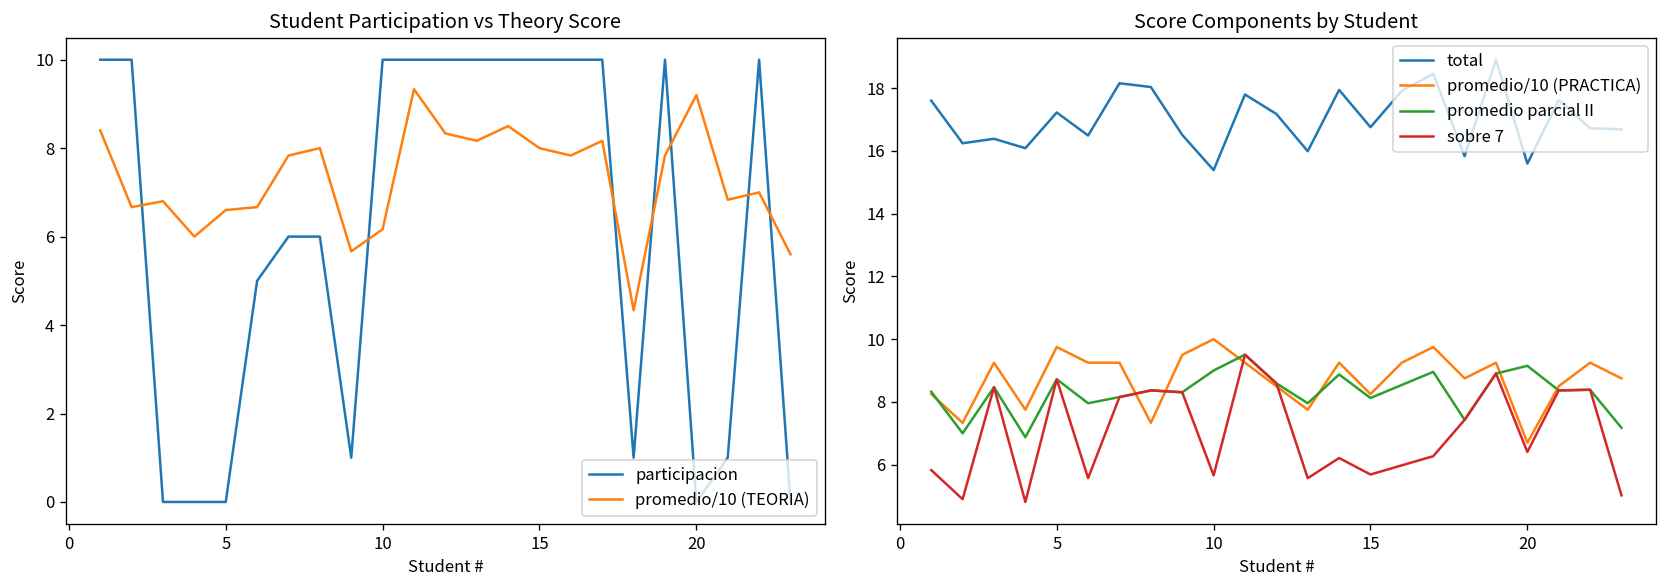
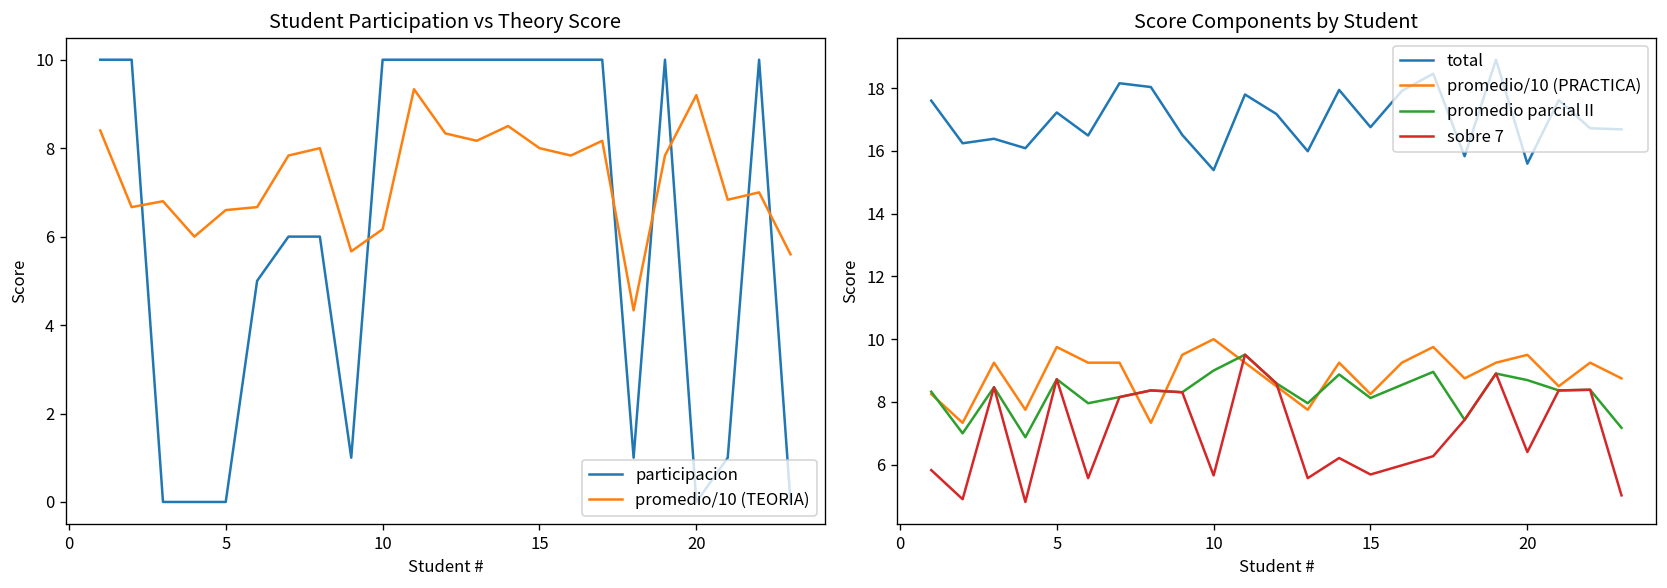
Score Components by Student, promedio/10 (PRACTICA), 20: 6.7 -> 9.5
Score Components by Student, promedio parcial II, 20: 9.2 -> 8.7
